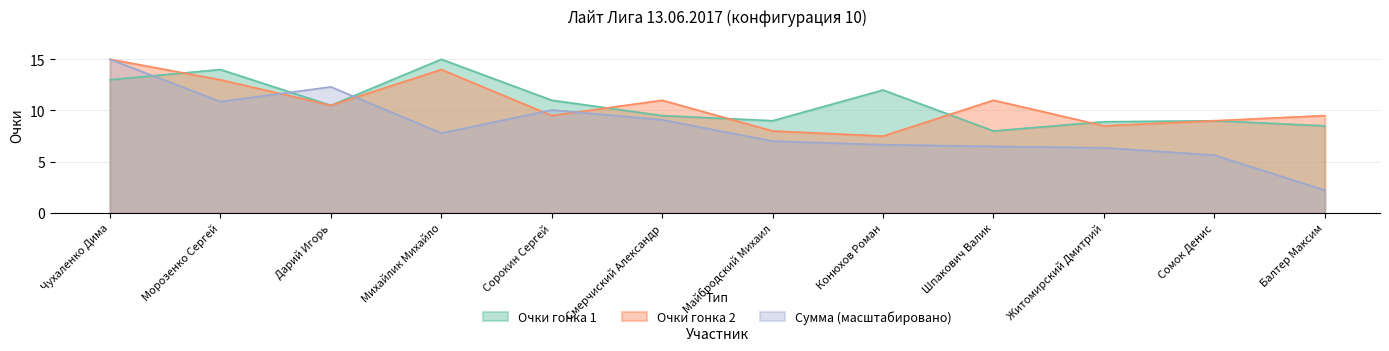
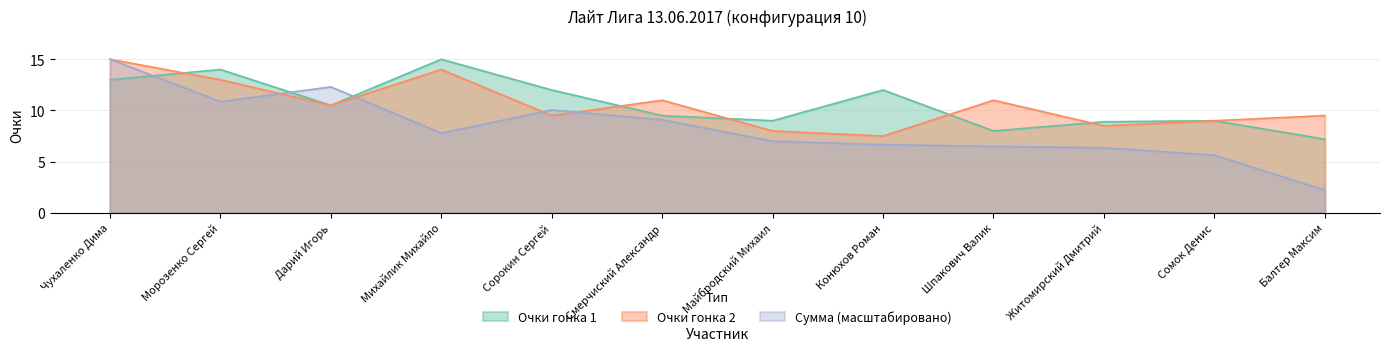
Очки гонка 1, Сорокин Сергей: 11 -> 12
Очки гонка 1, Балтер Максим: 8.5 -> 7.2
